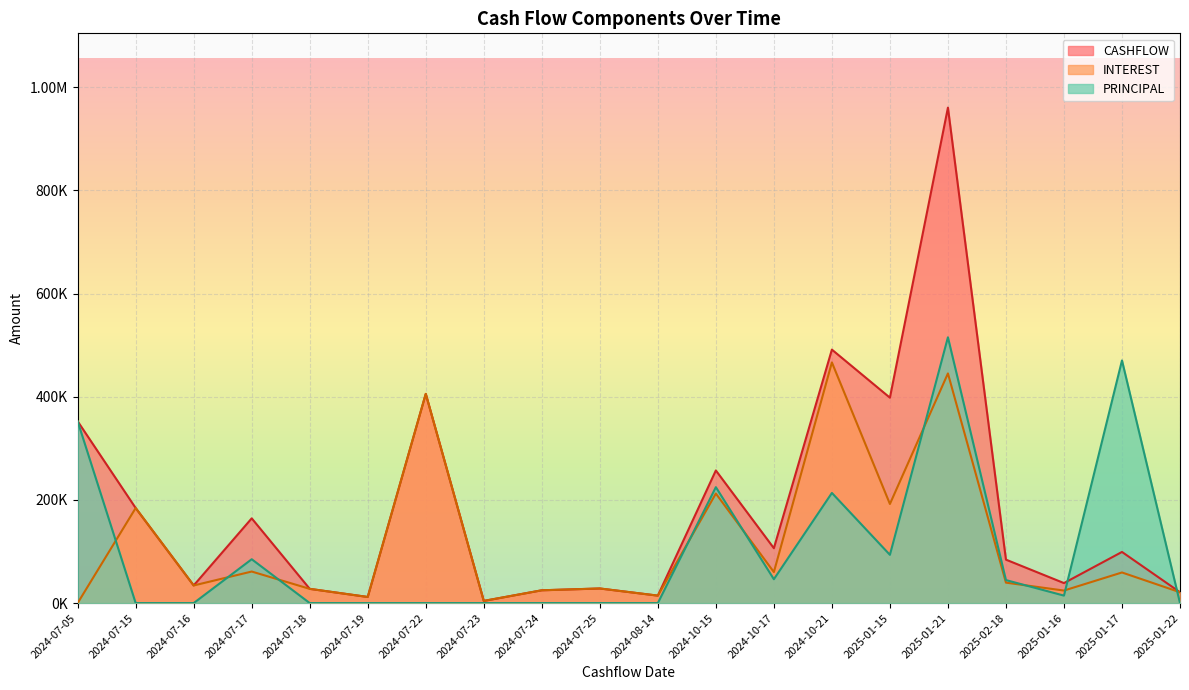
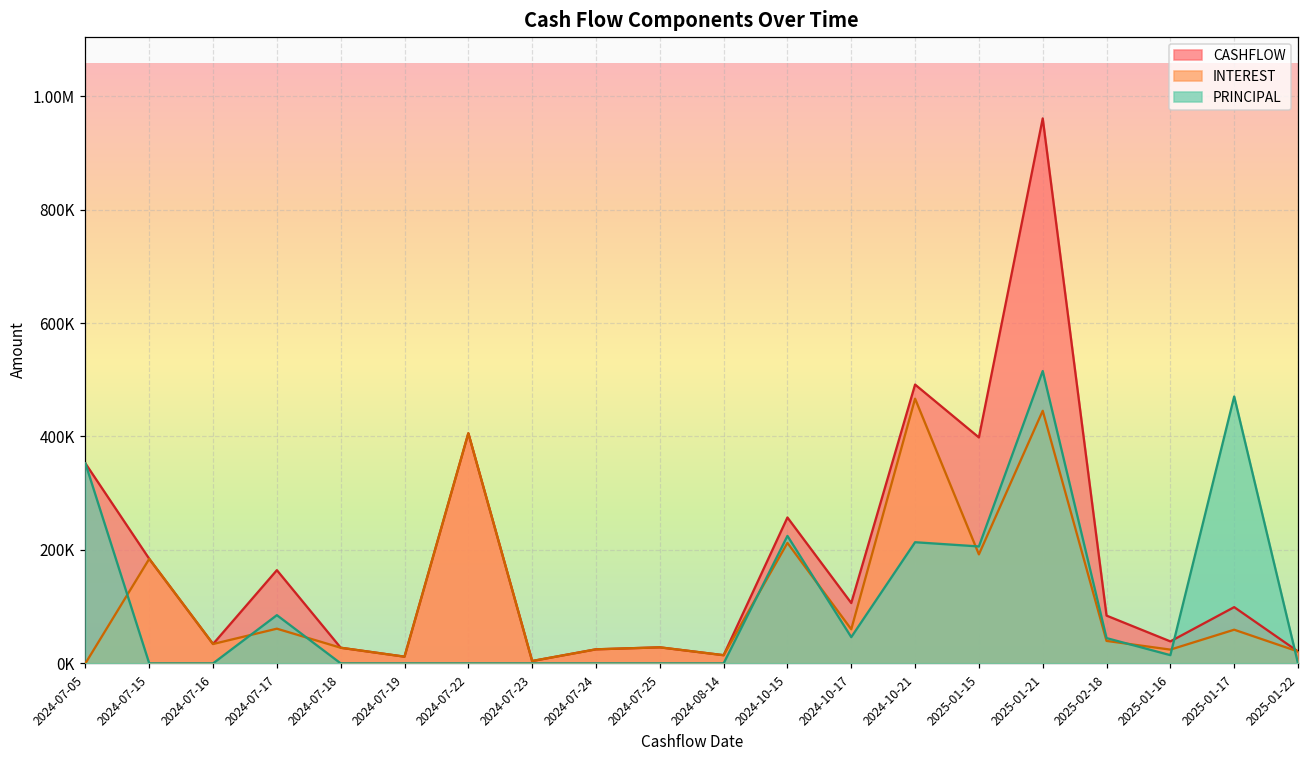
PRINCIPAL, 2025-01-15: 90000 -> 210000
